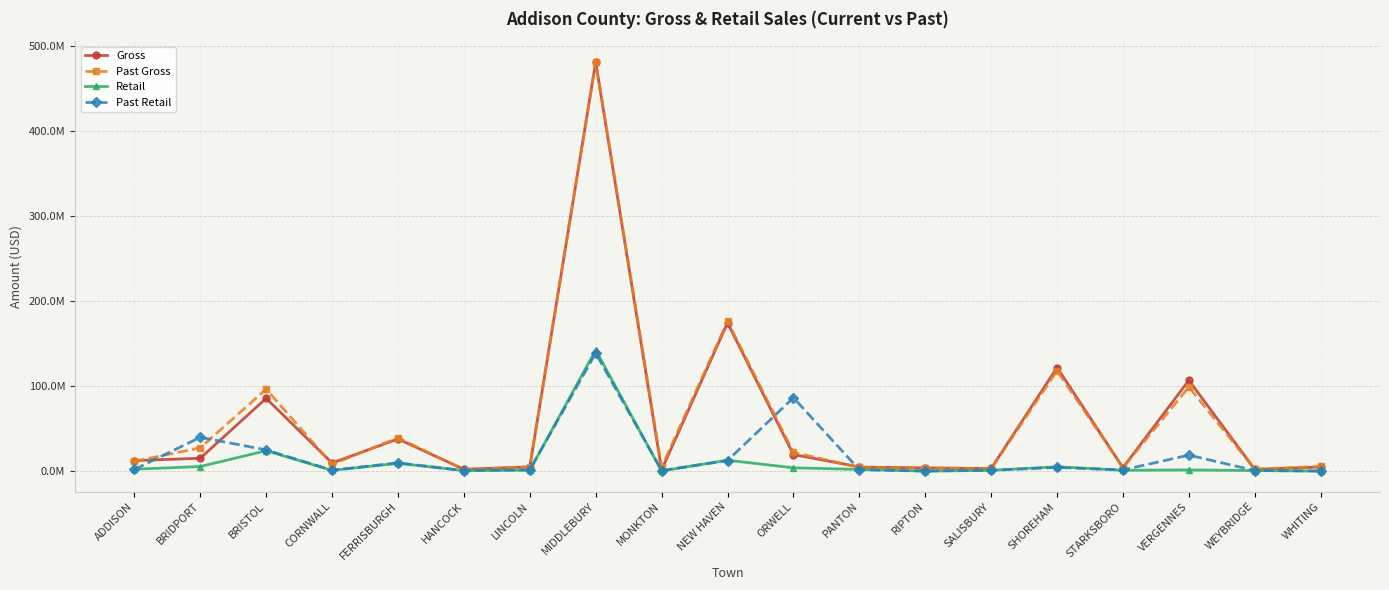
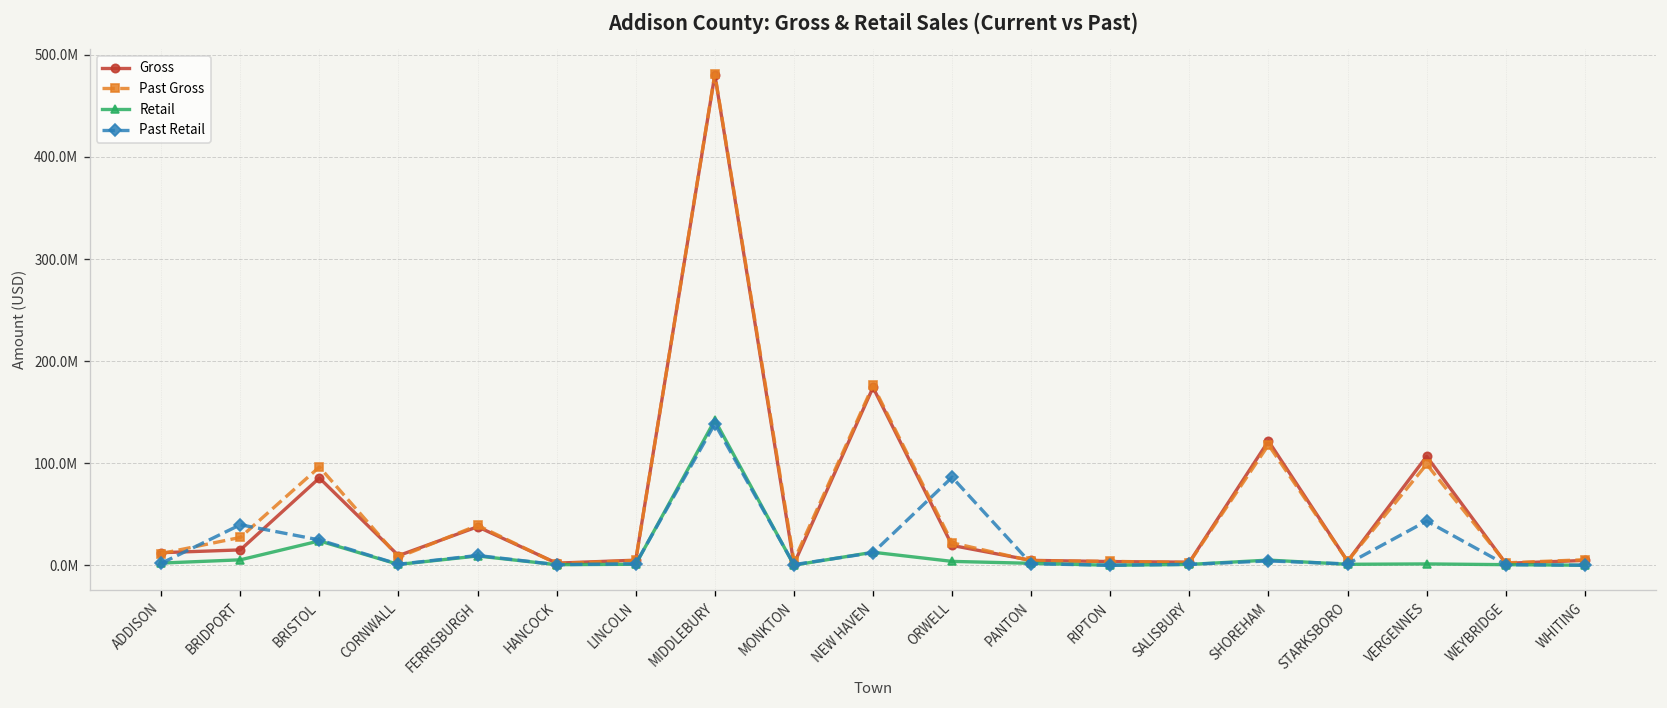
Past Retail, VERGENNES: 20000000 -> 40000000
